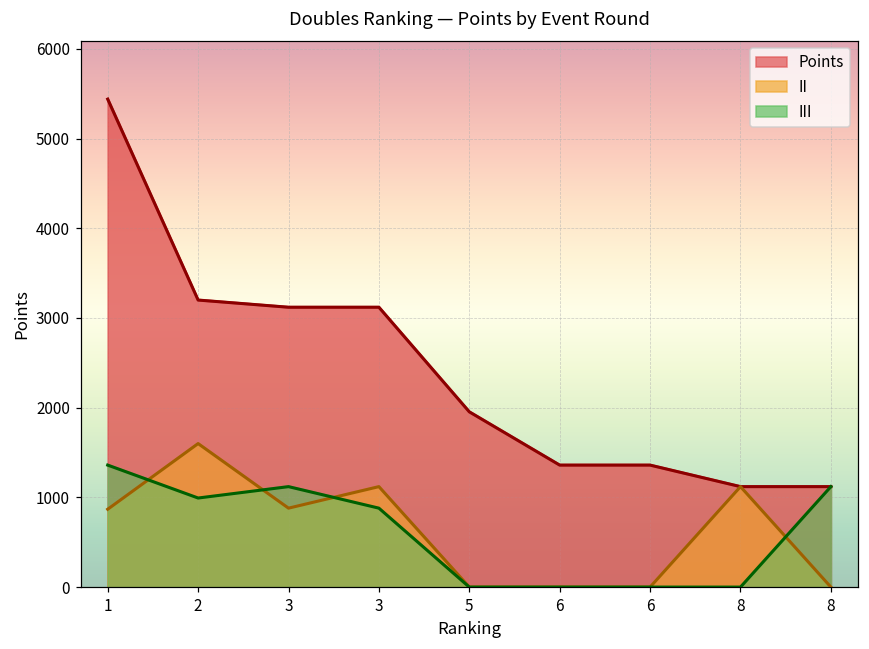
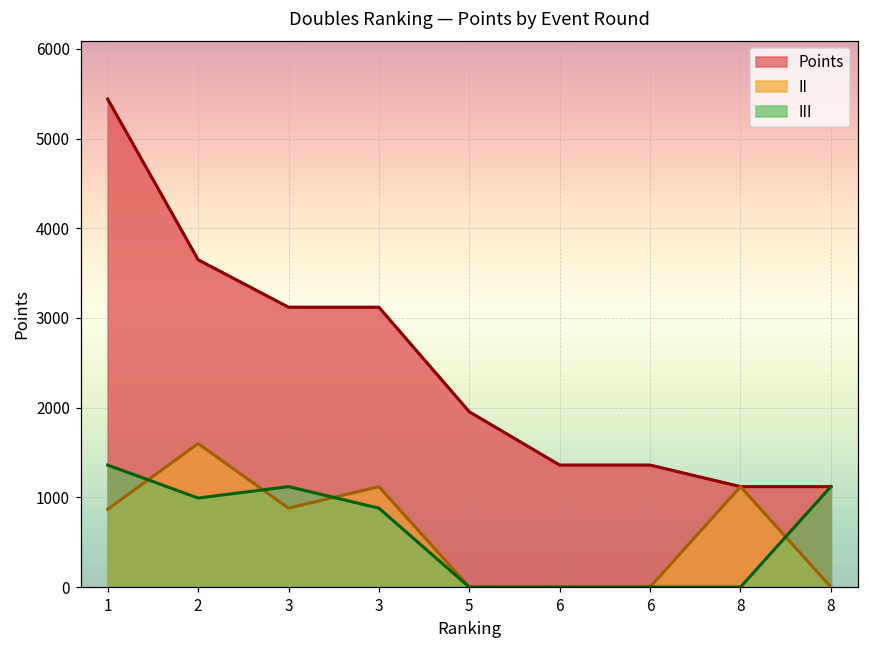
Points, 2: 3200 -> 3600
